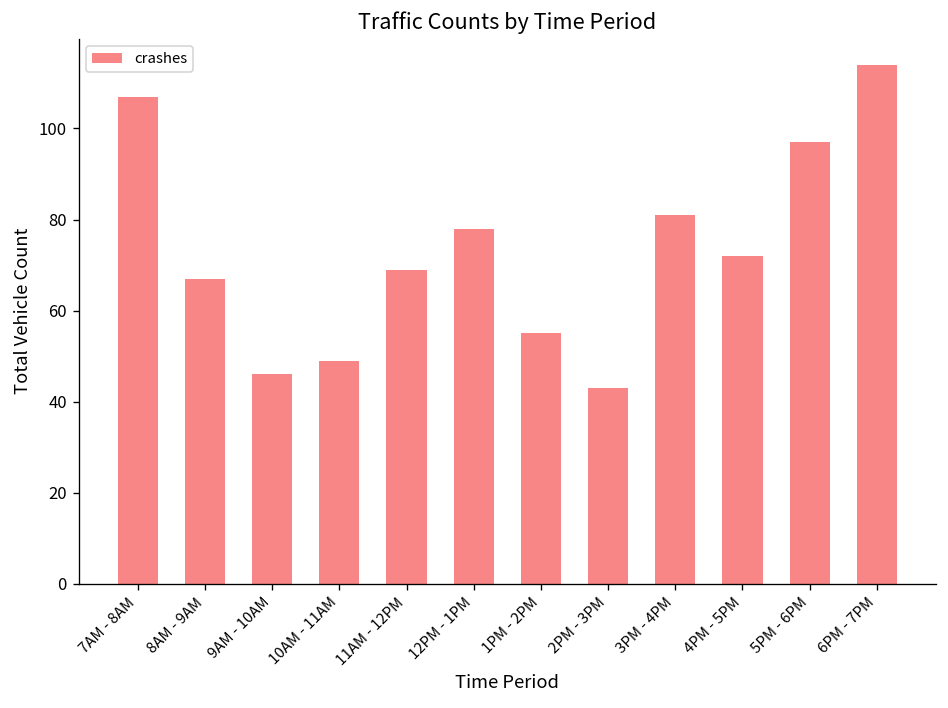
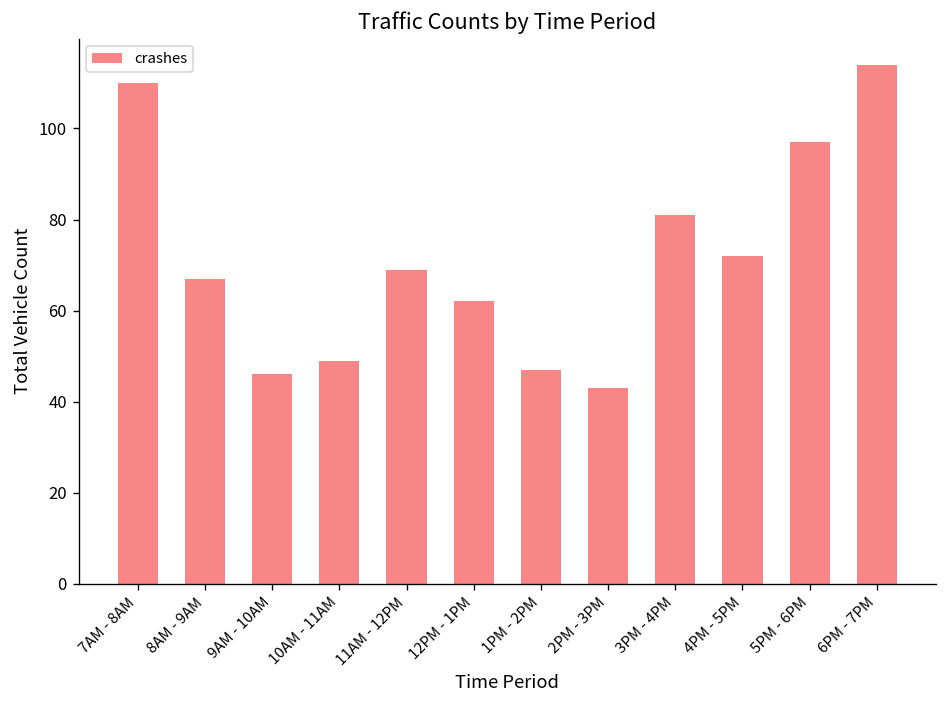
7AM - 8AM: 107 -> 110
12PM - 1PM: 78 -> 62
1PM - 2PM: 55 -> 47
